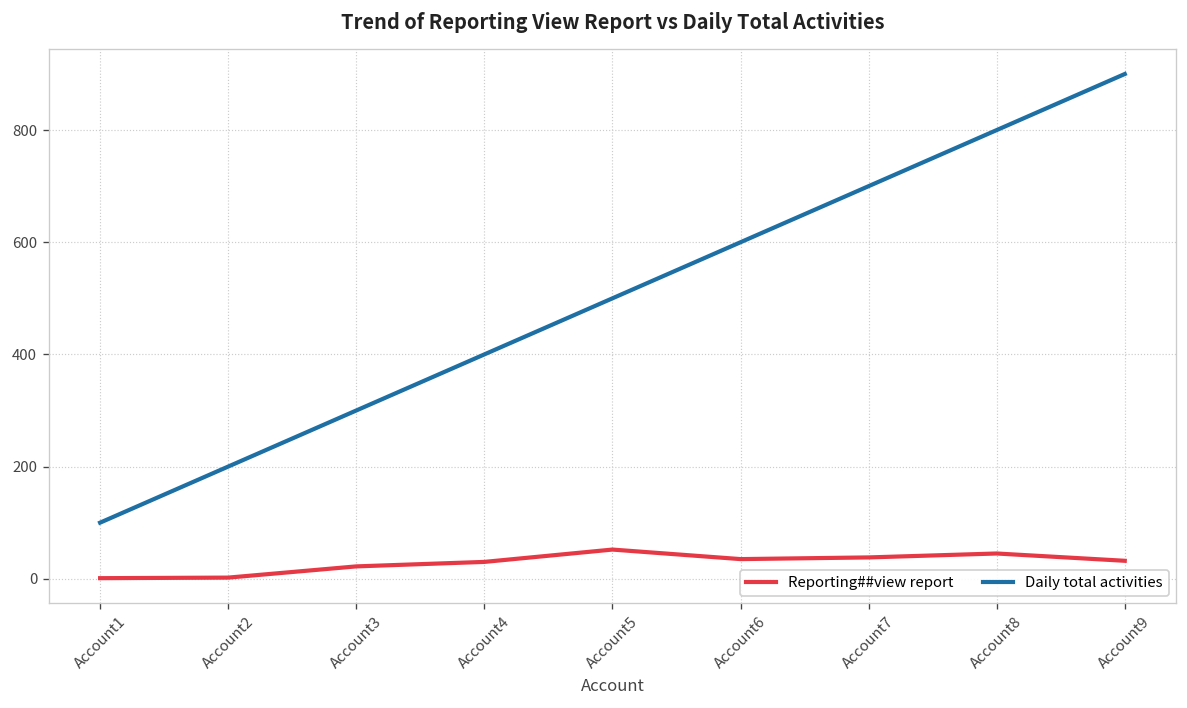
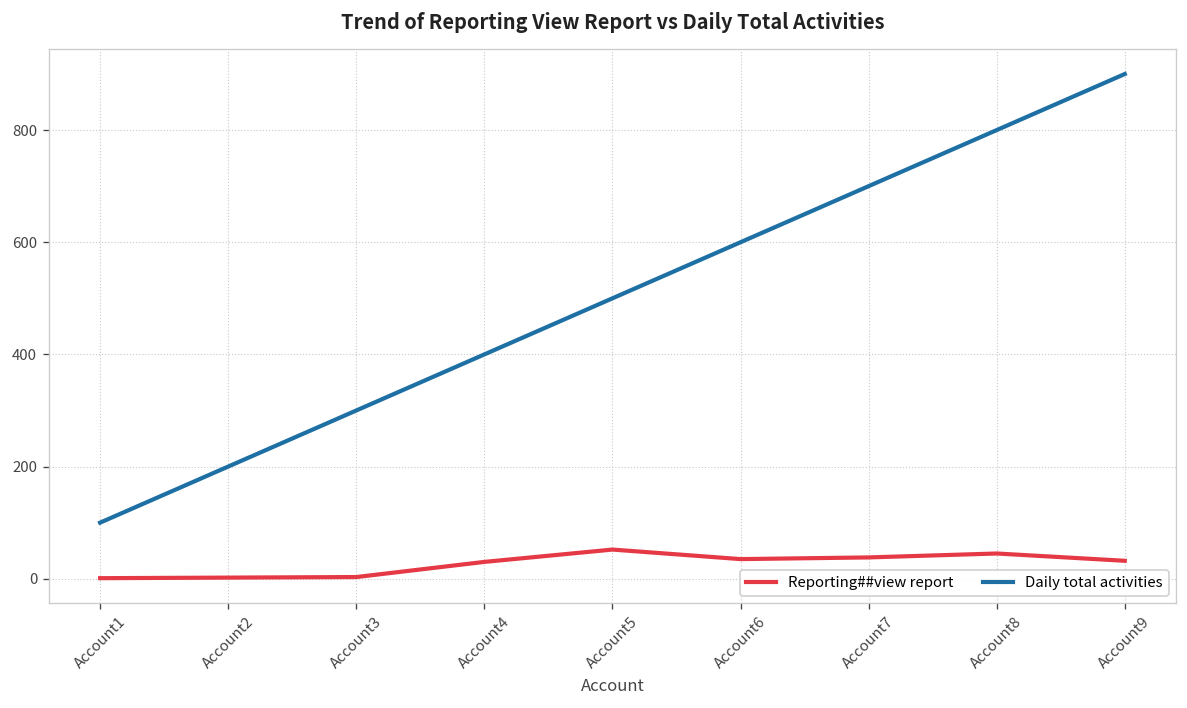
Reporting##view report, Account3: 20 -> 0
